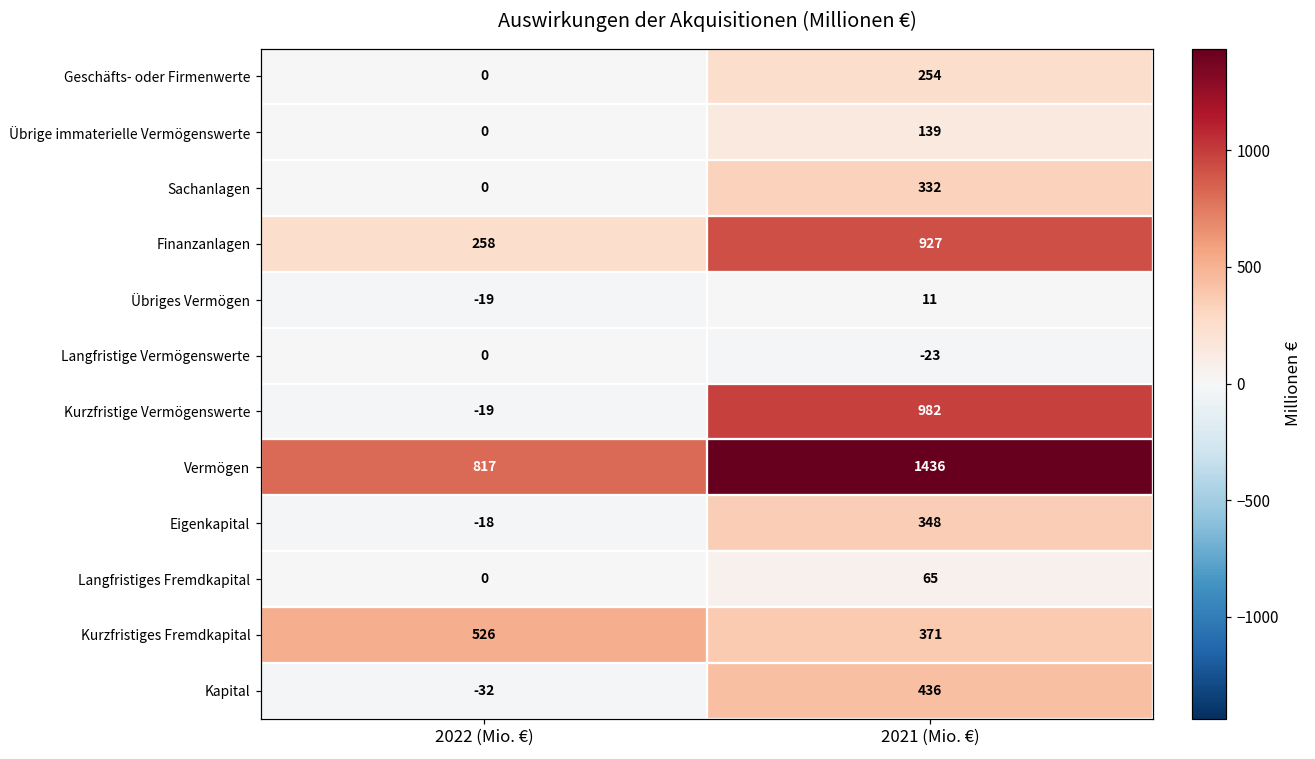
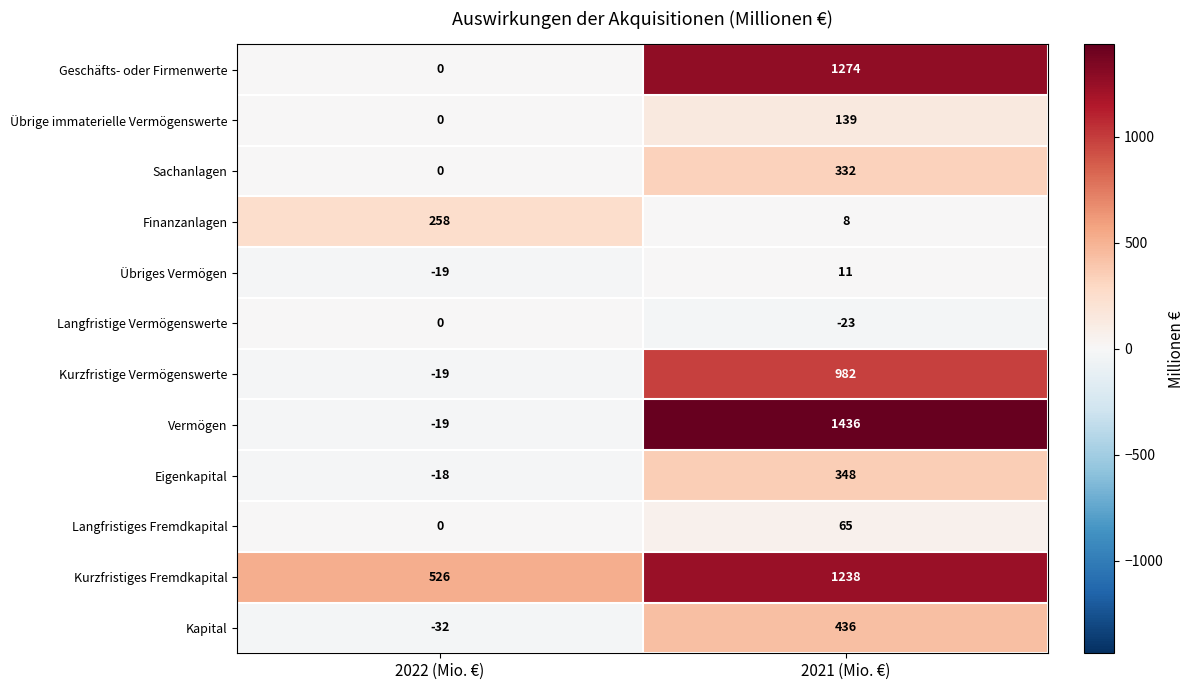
Geschäfts- oder Firmenwerte, 2021 (Mio. €): 254 -> 1274
Finanzanlagen, 2021 (Mio. €): 927 -> 8
Vermögen, 2022 (Mio. €): 817 -> -19
Kurzfristiges Fremdkapital, 2021 (Mio. €): 371 -> 1238
